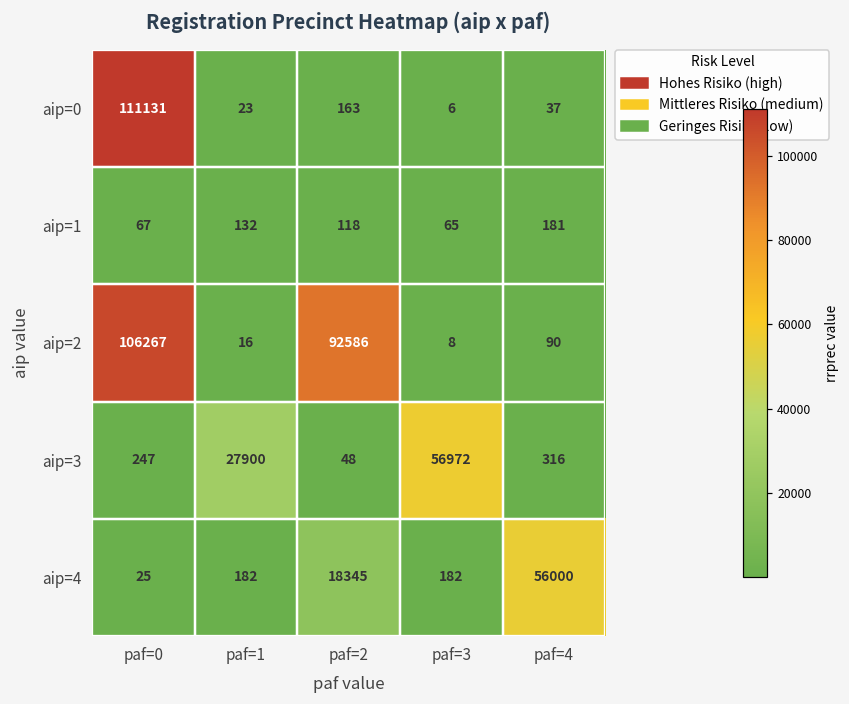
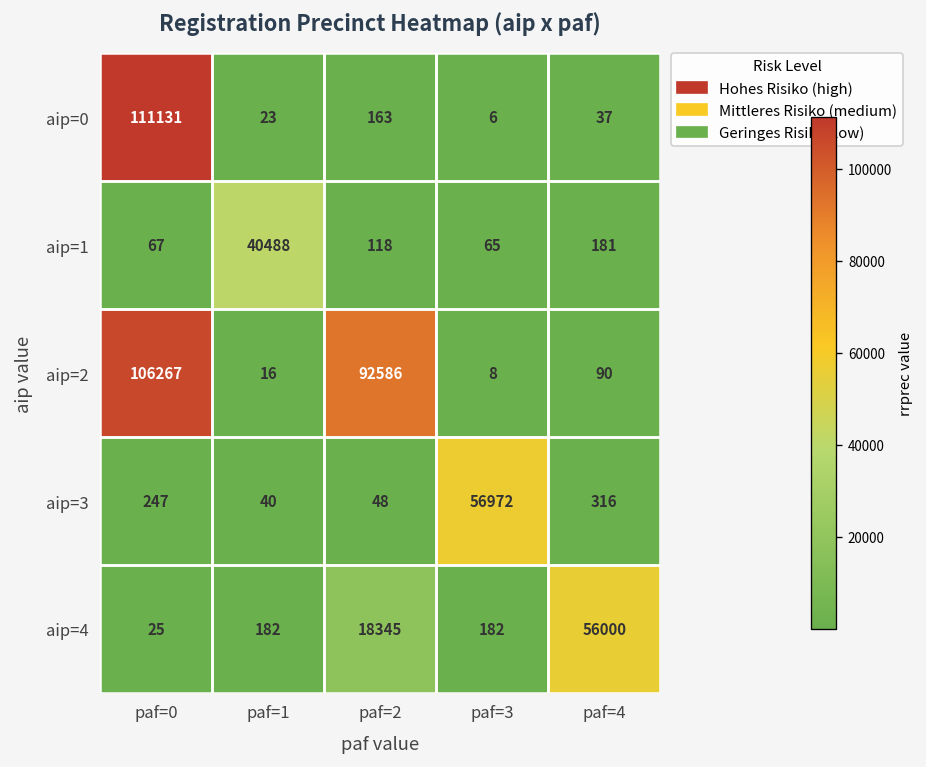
aip=1, paf=1: 132 -> 40488
aip=3, paf=1: 27900 -> 40
